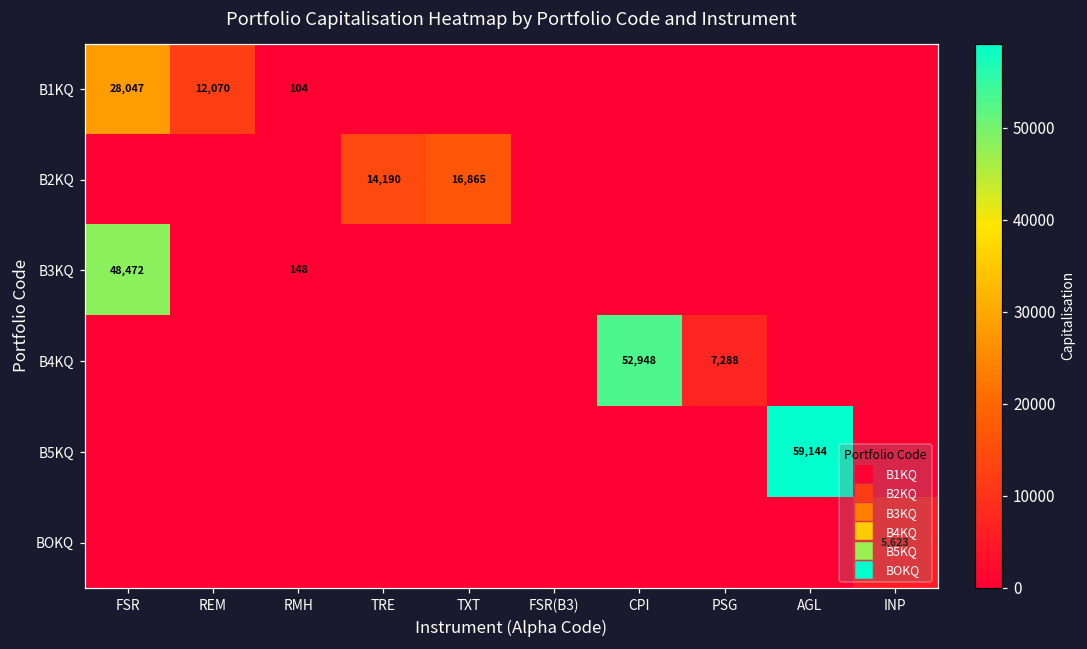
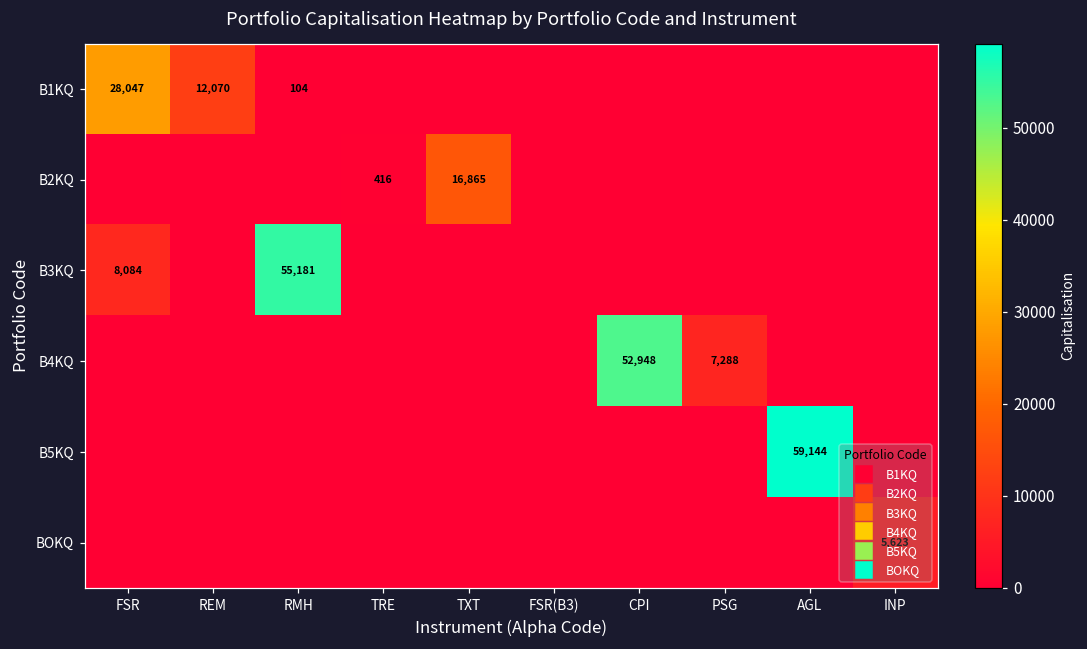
B2KQ, TRE: 14,190 -> 416
B3KQ, FSR: 48,472 -> 8,084
B3KQ, RMH: 148 -> 55,181
